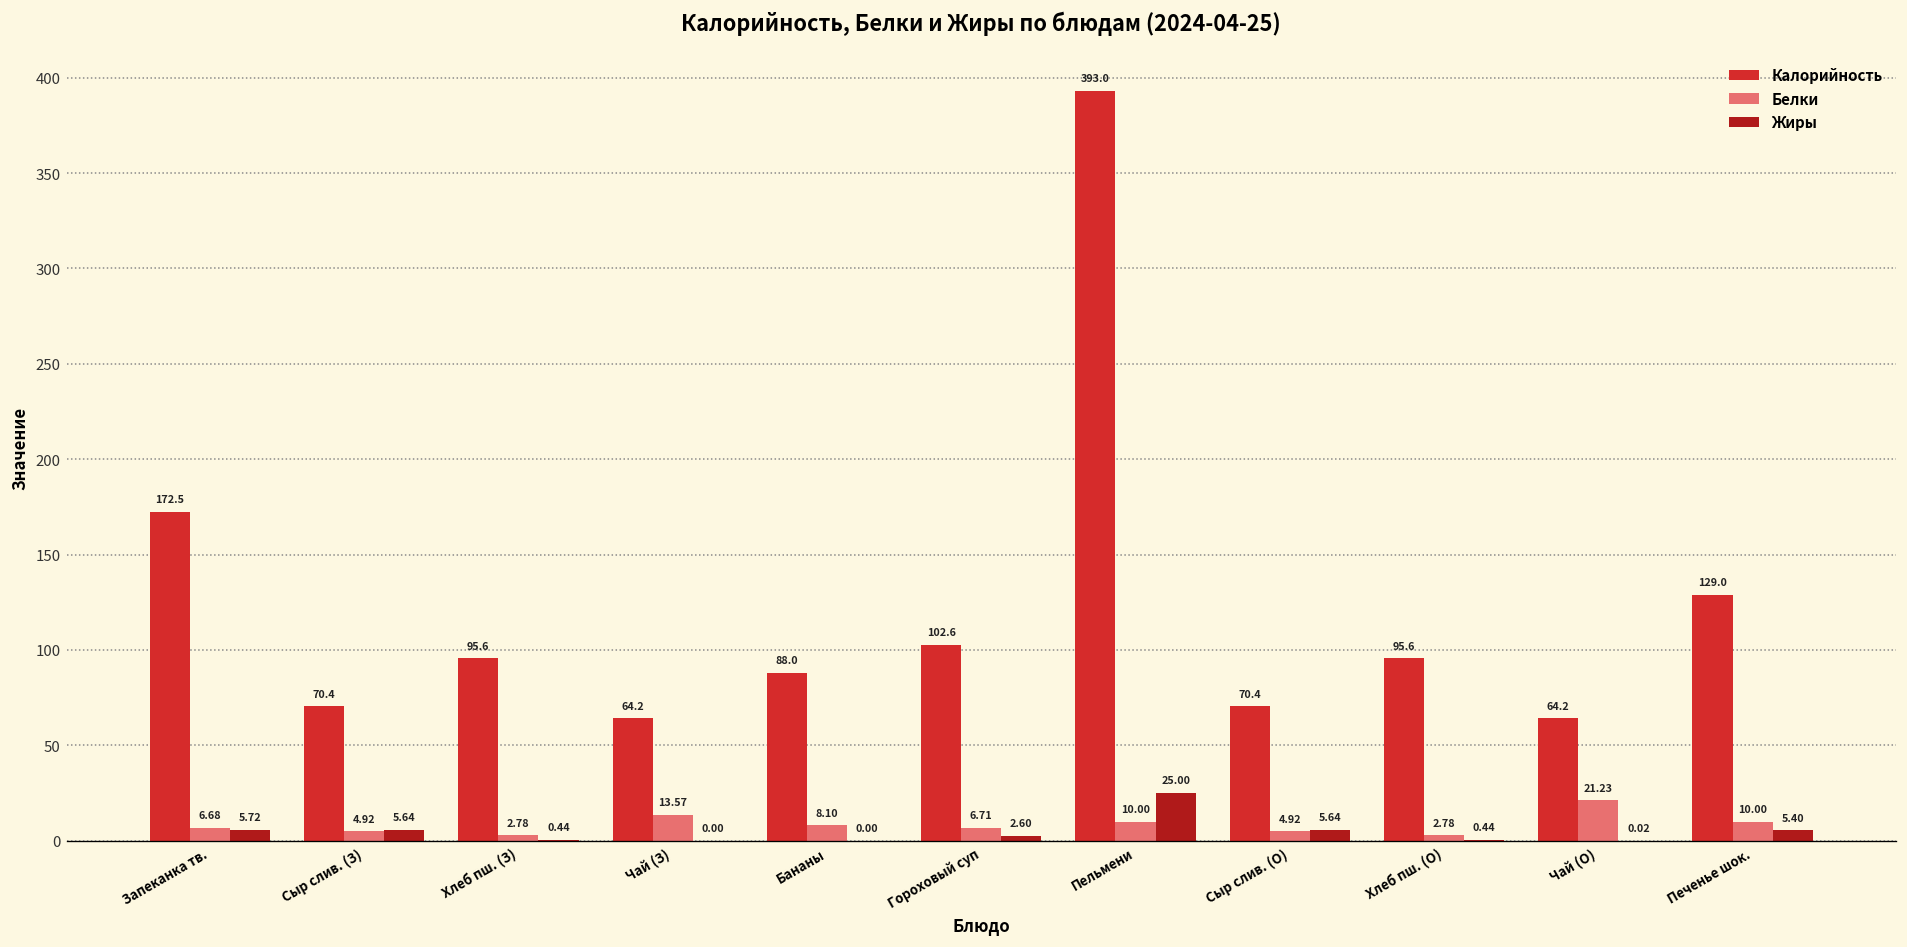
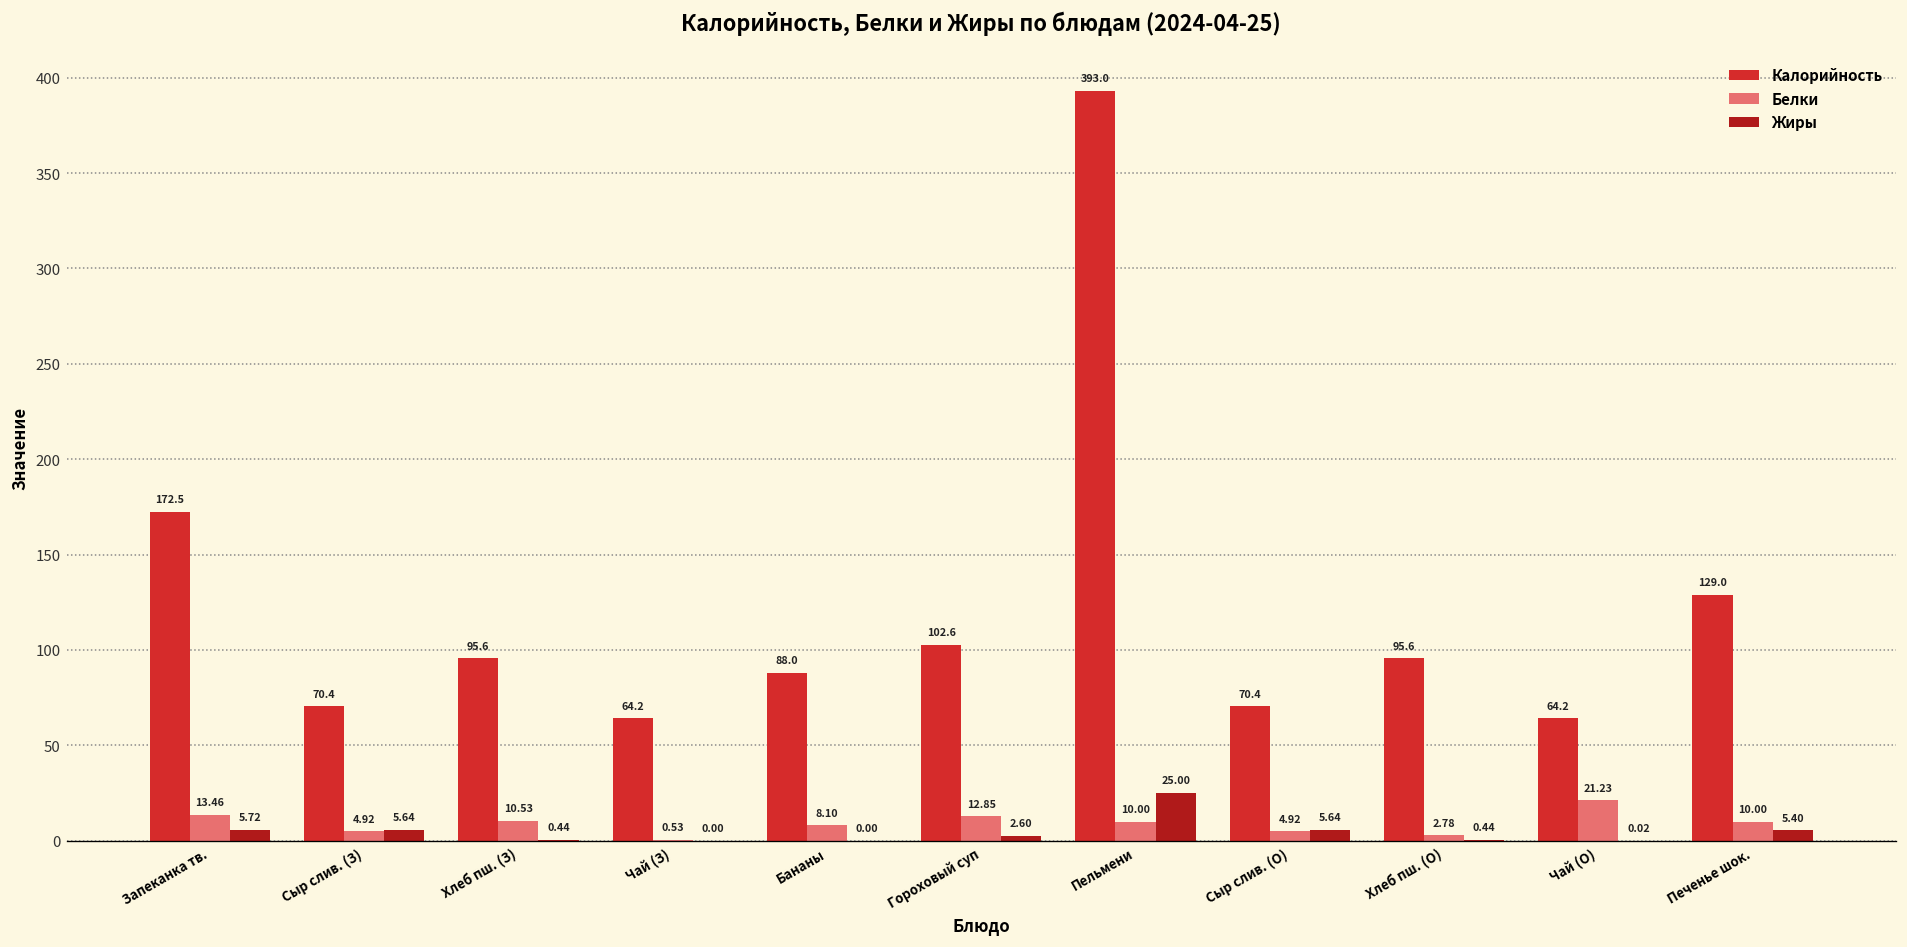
Белки, Запеканка тв.: 6.68 -> 13.46
Белки, Хлеб пш. (З): 2.78 -> 10.53
Белки, Чай (З): 13.57 -> 0.53
Белки, Гороховый суп: 6.71 -> 12.85
